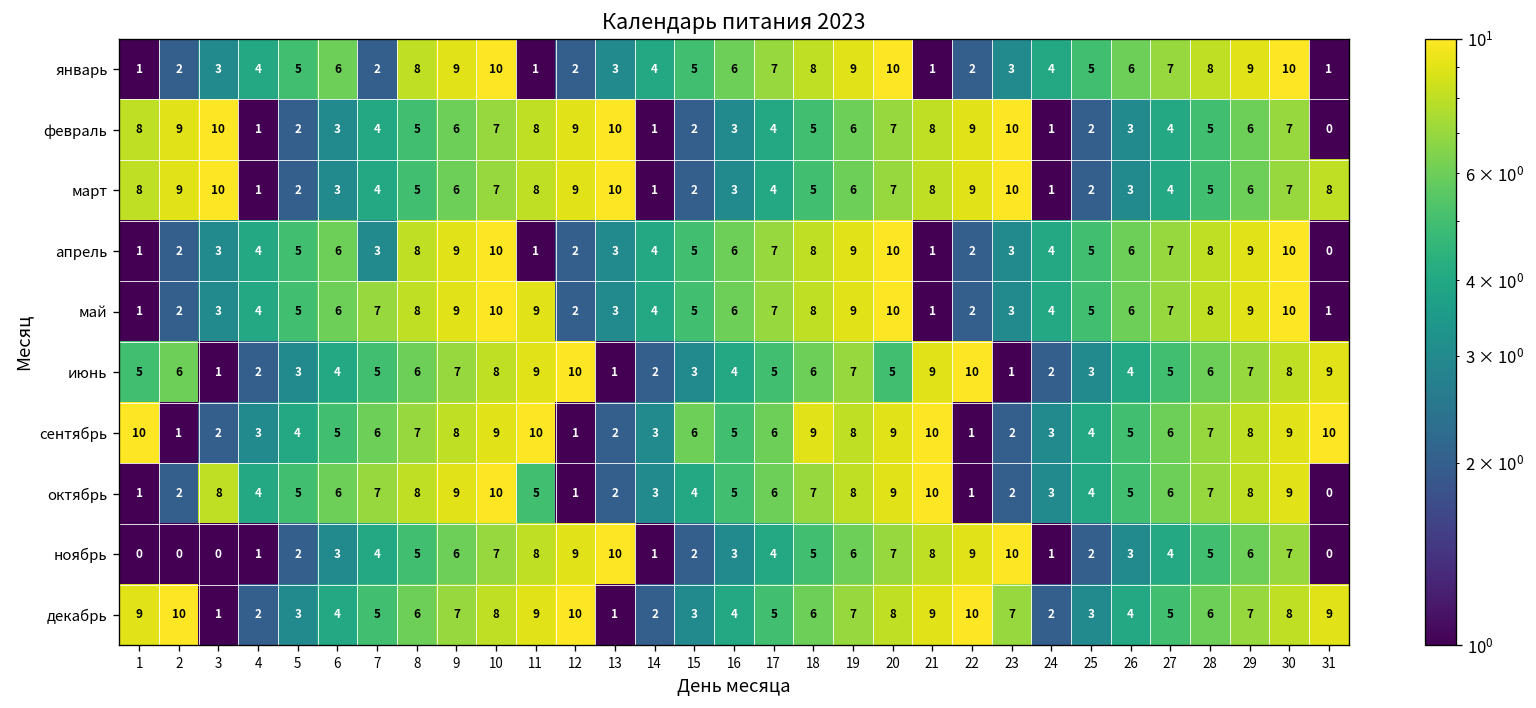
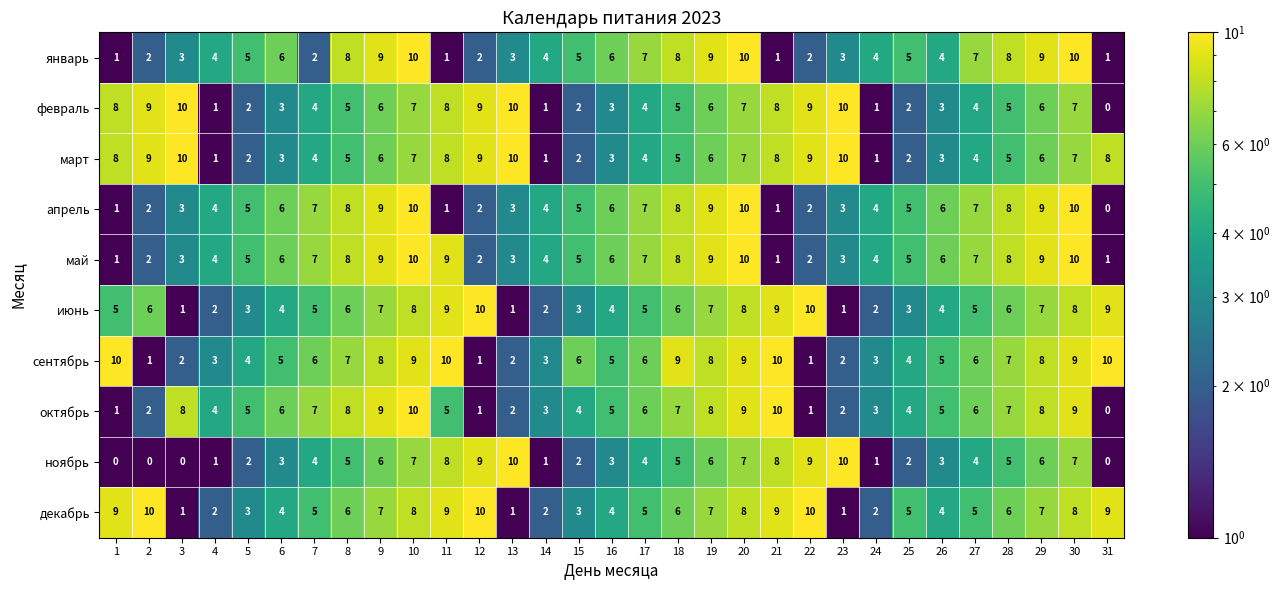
январь, 26: 6 -> 4
апрель, 7: 3 -> 7
июнь, 20: 5 -> 8
декабрь, 23: 7 -> 1
декабрь, 25: 3 -> 5
